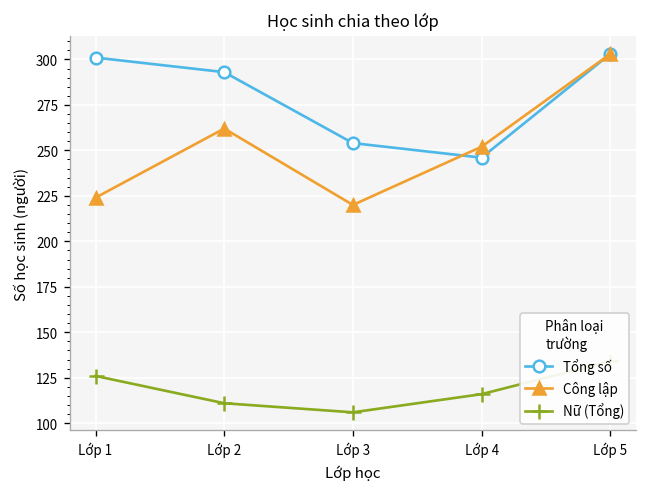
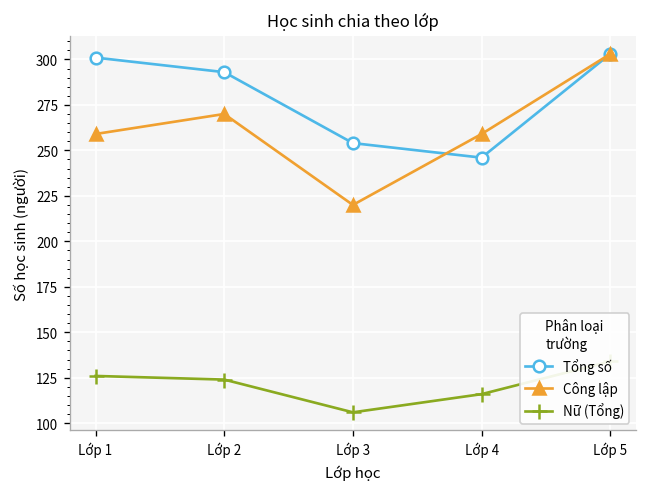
Công lập, Lớp 1: 224 -> 259
Công lập, Lớp 2: 262 -> 270
Nữ (Tổng), Lớp 2: 111 -> 124
Công lập, Lớp 4: 252 -> 259
